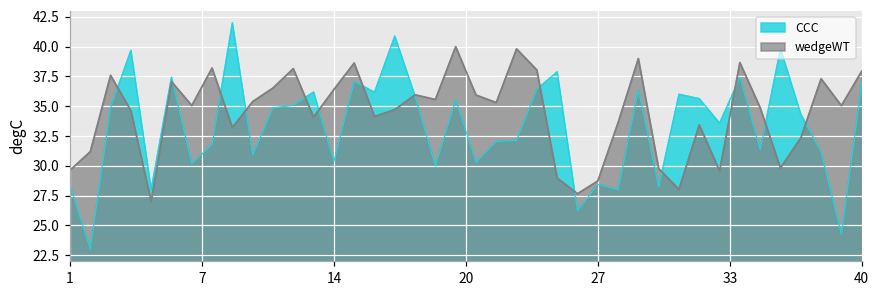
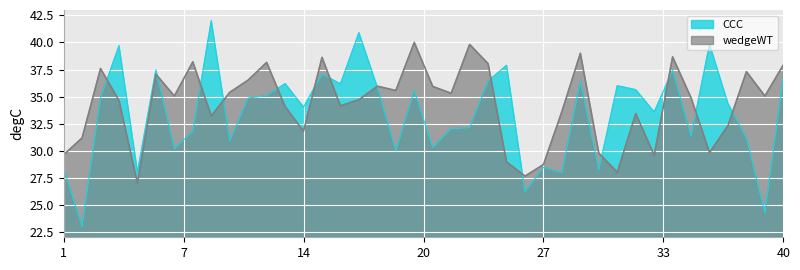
CCC, 14: 30.4 -> 34.0
wedgeWT, 14: 36.4 -> 31.8
